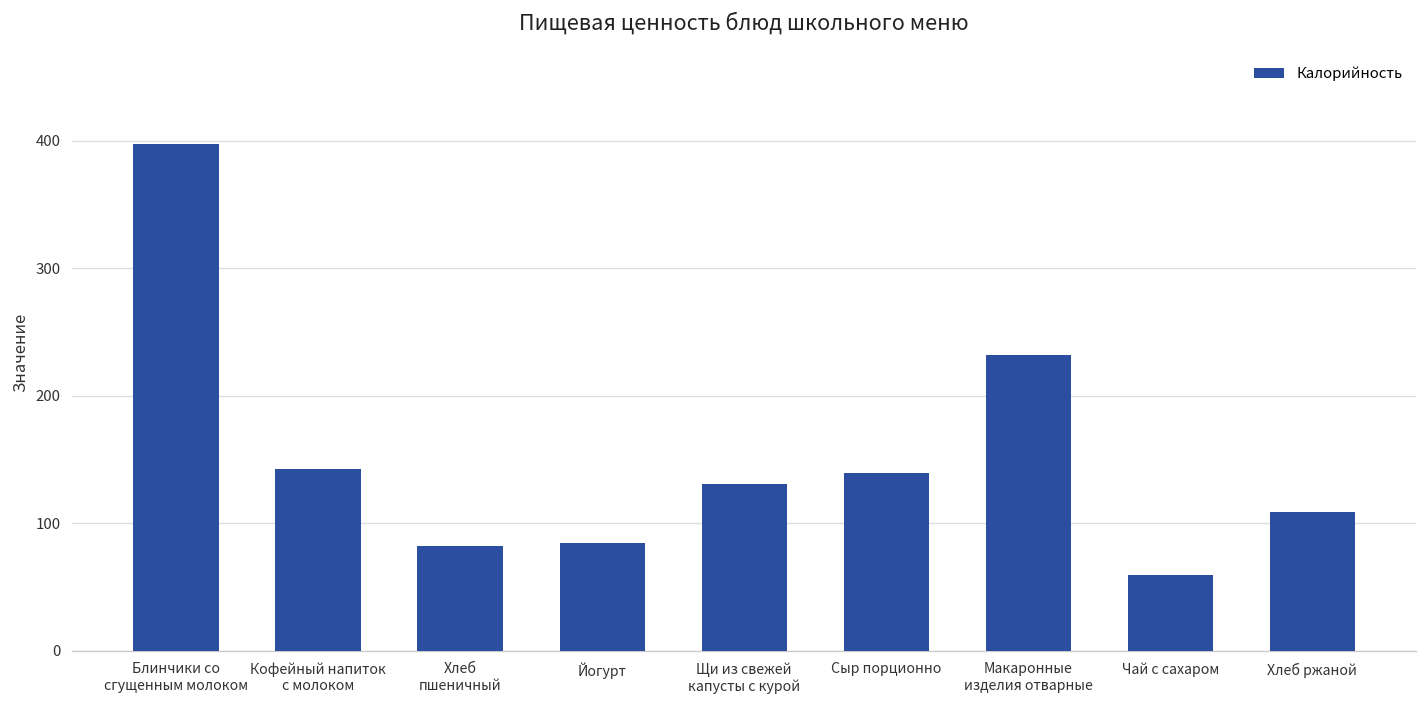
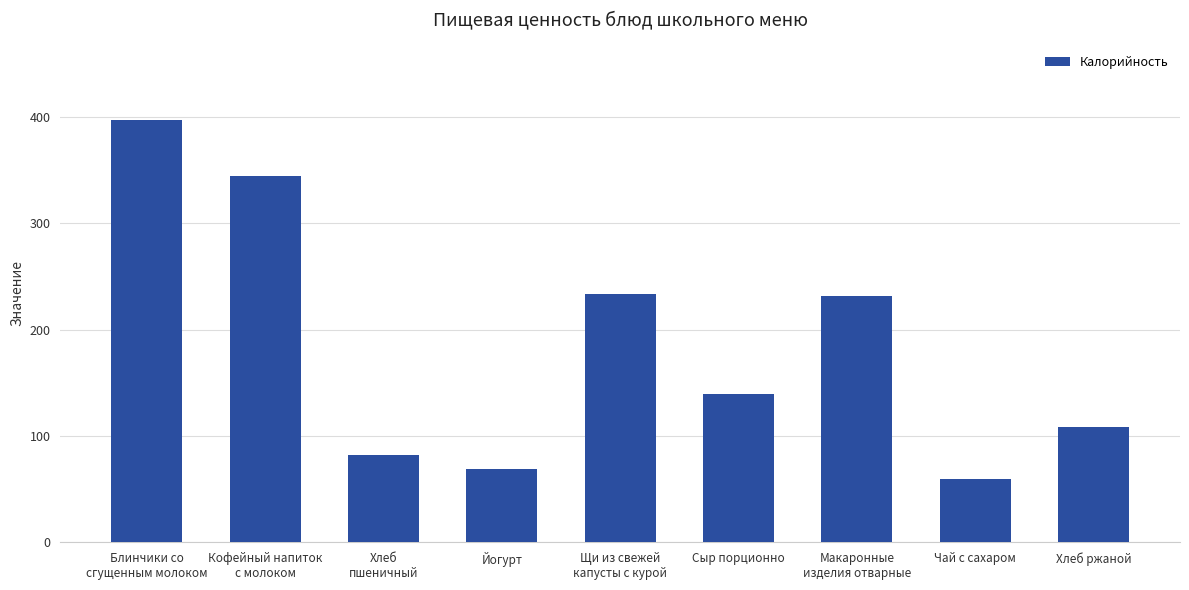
Кофейный напиток с молоком: 142 -> 345
Йогурт: 84 -> 69
Щи из свежей капусты с курой: 131 -> 234
